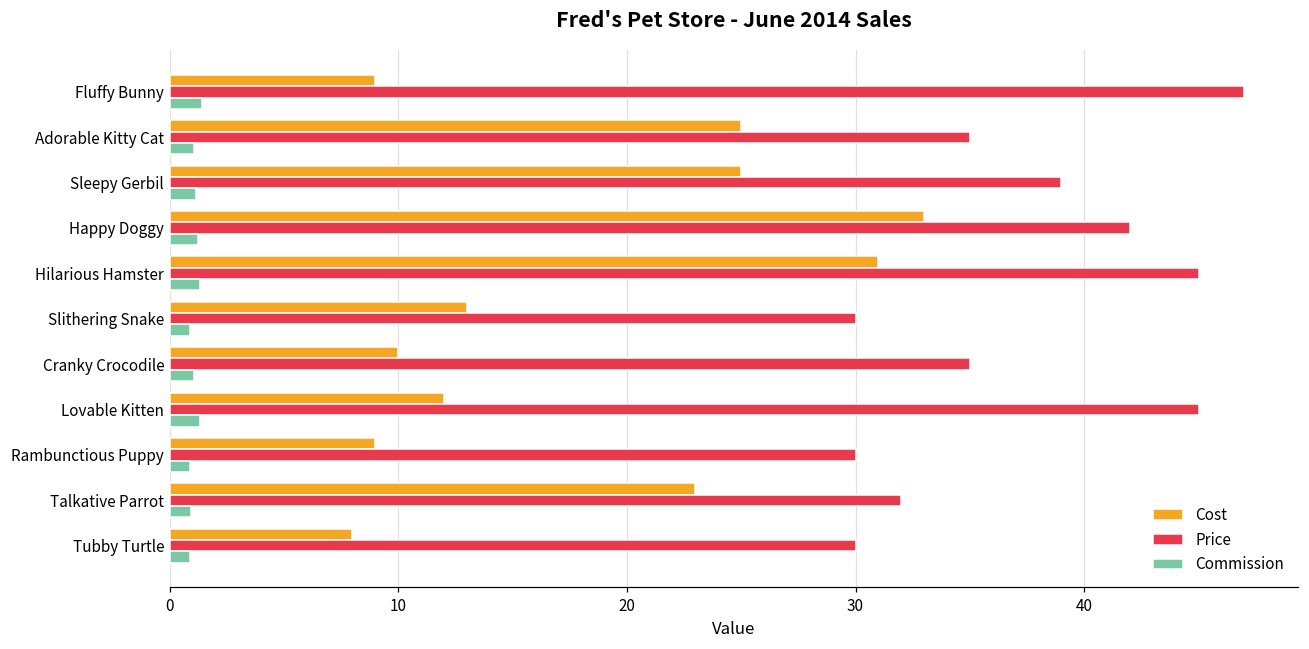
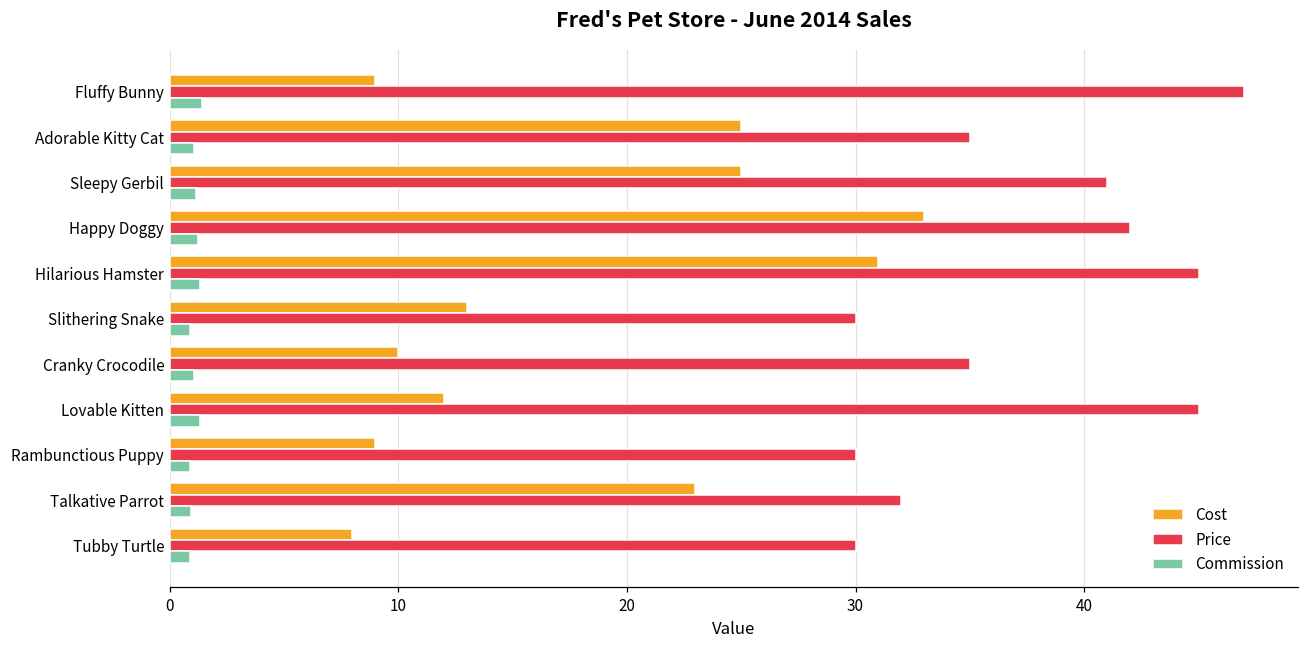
Price, Sleepy Gerbil: 39 -> 41
